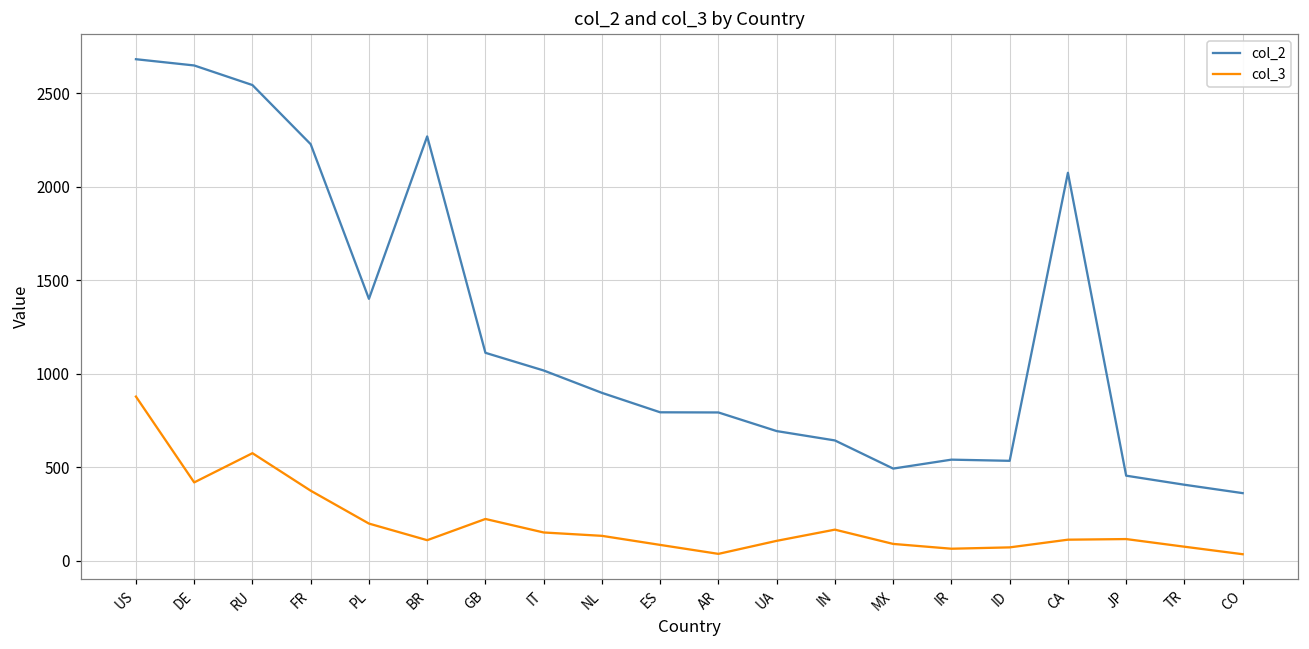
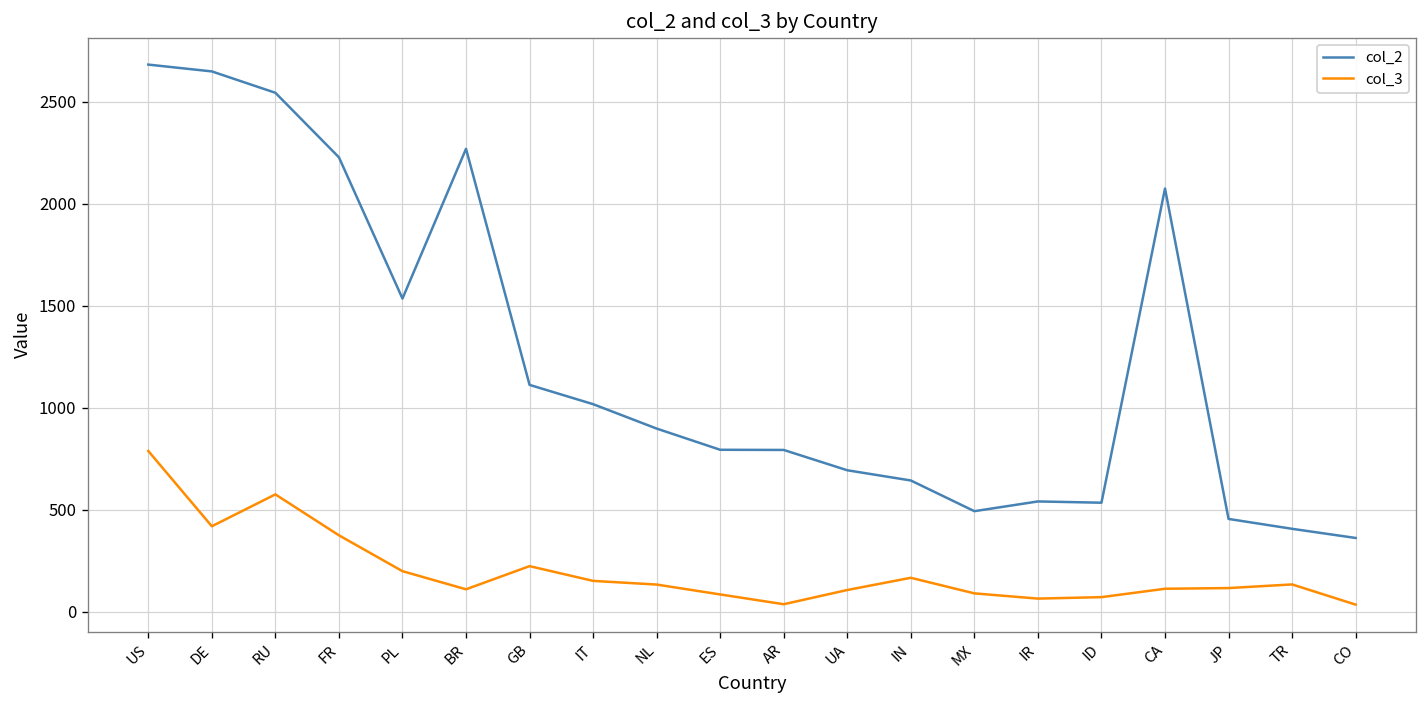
col_3, US: 880 -> 790
col_2, PL: 1400 -> 1540
col_3, TR: 70 -> 130
